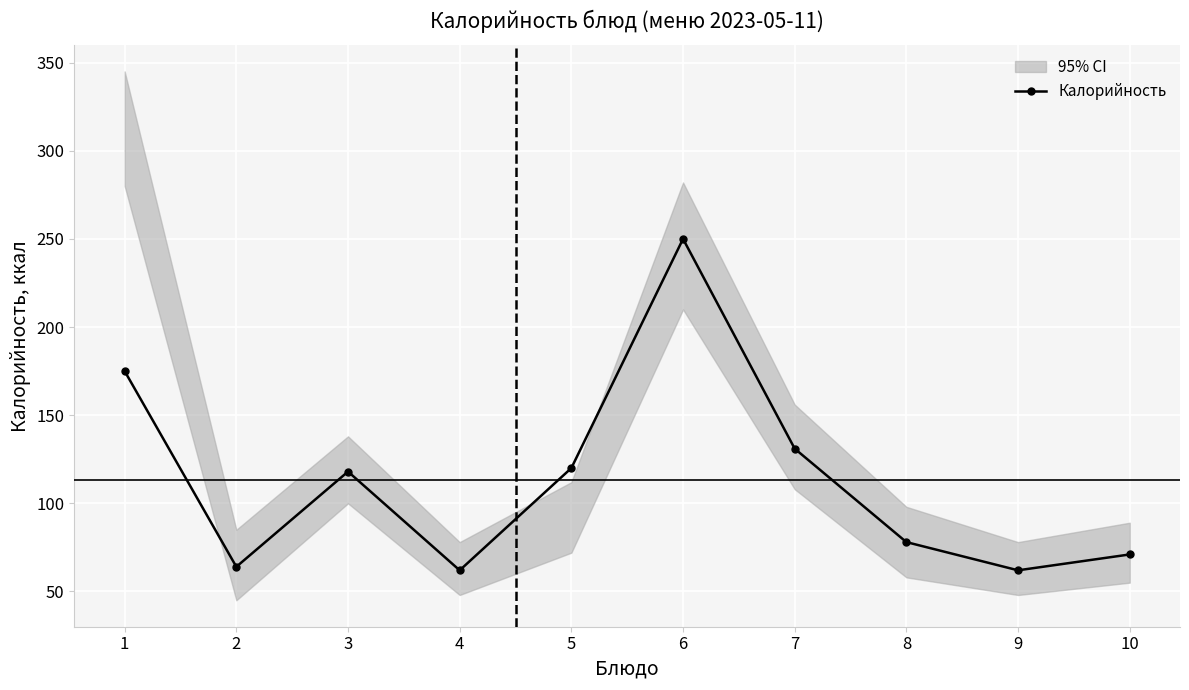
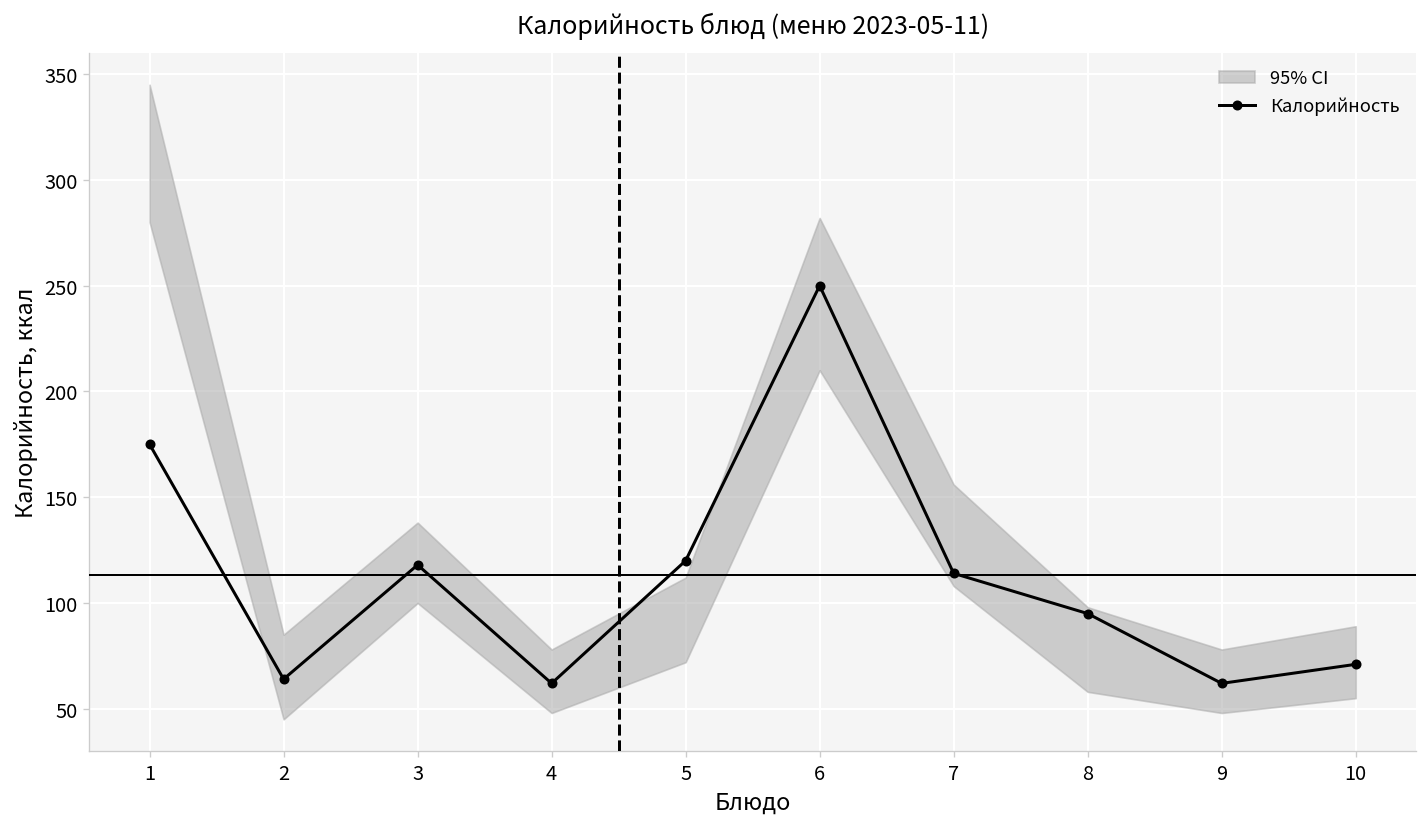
Калорийность, 7: 131 -> 114
Калорийность, 8: 78 -> 95
